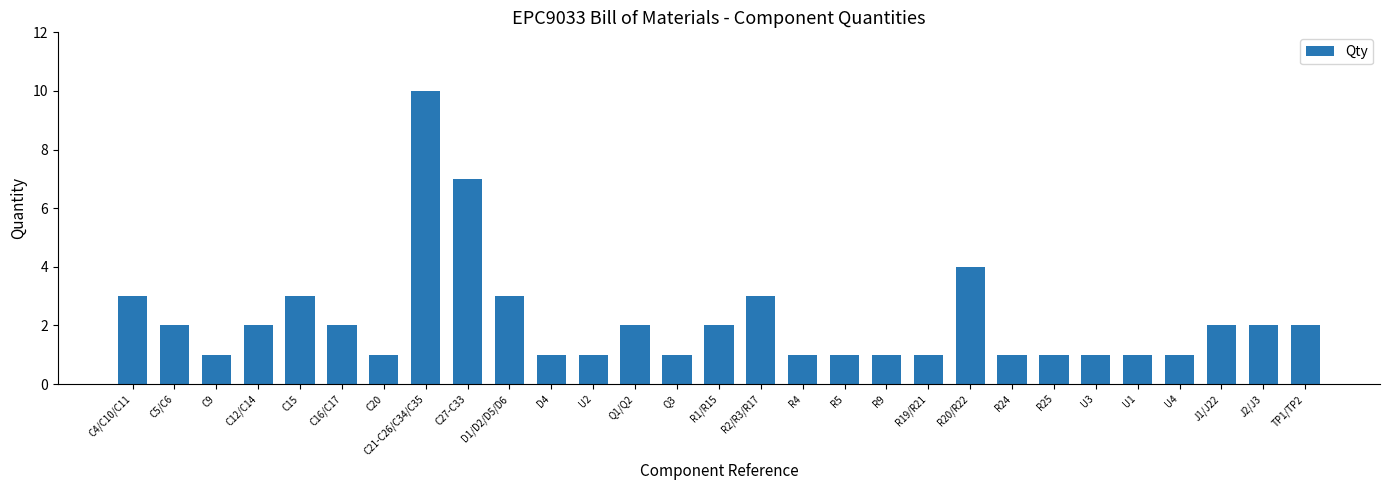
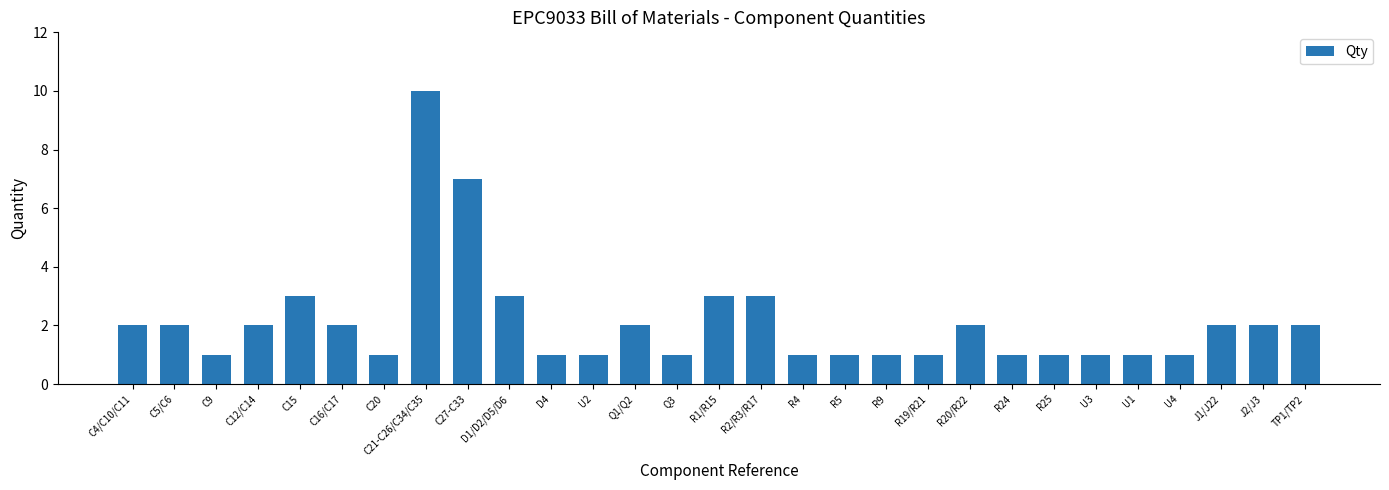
C4/C10/C11: 3 -> 2
R1/R15: 2 -> 3
R20/R22: 4 -> 2
